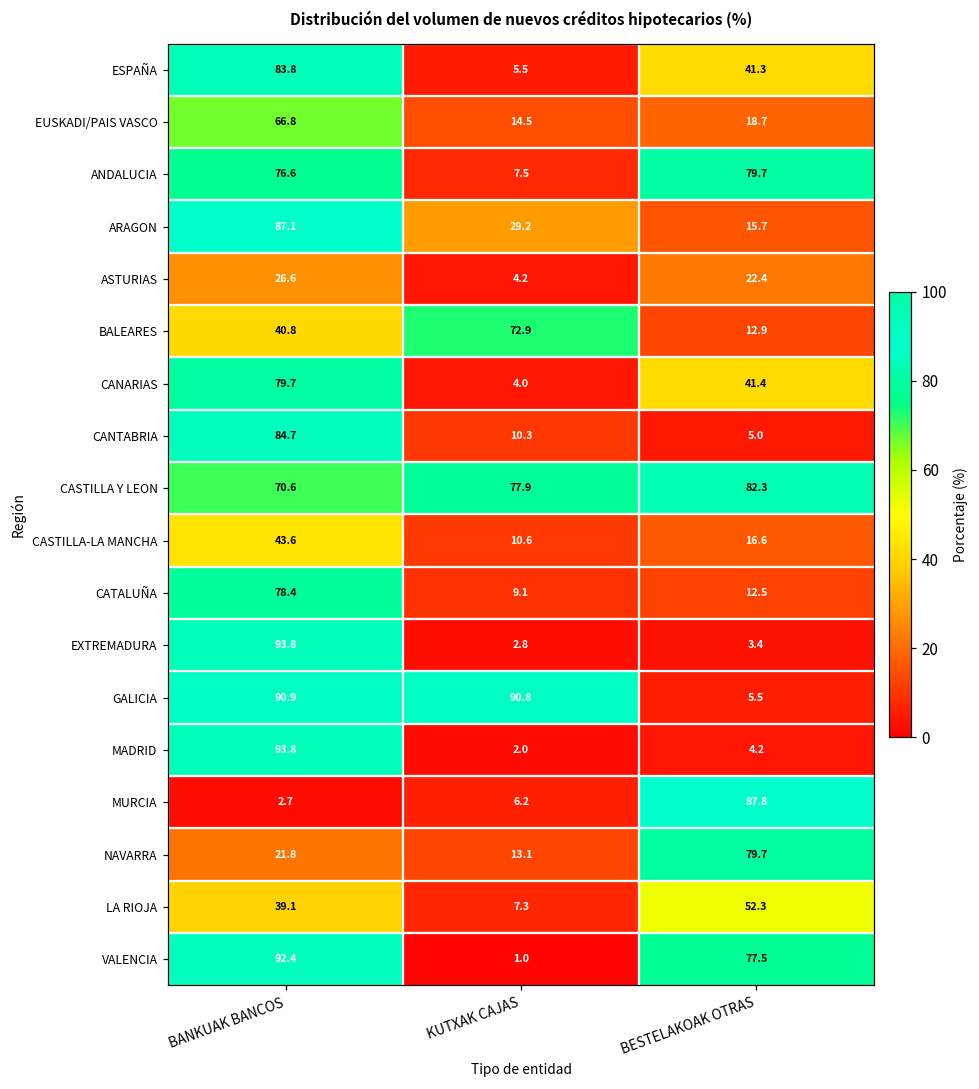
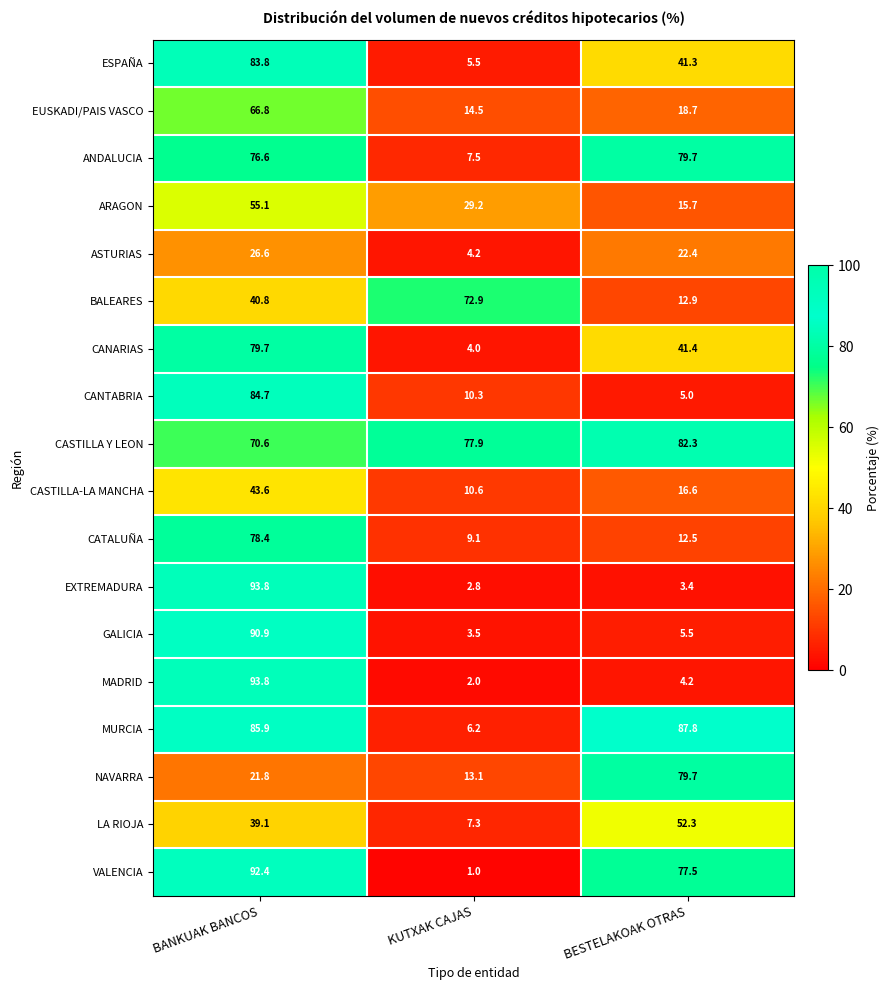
ARAGON, BANKUAK BANCOS: 87.1 -> 55.1
GALICIA, KUTXAK CAJAS: 90.8 -> 3.5
MURCIA, BANKUAK BANCOS: 2.7 -> 85.9
